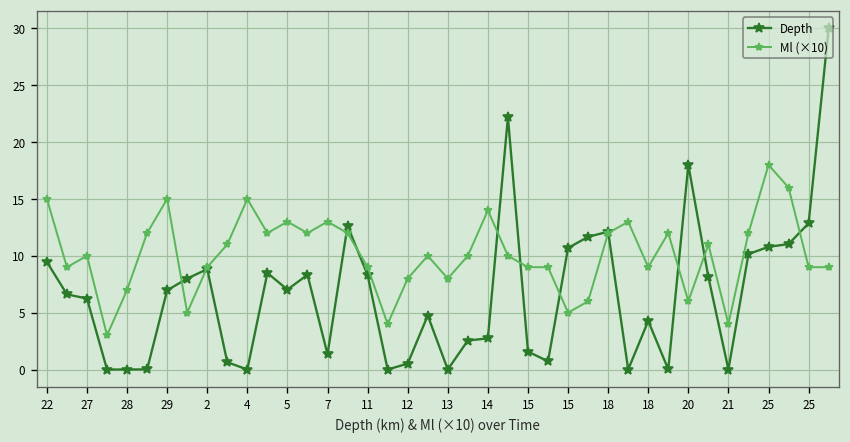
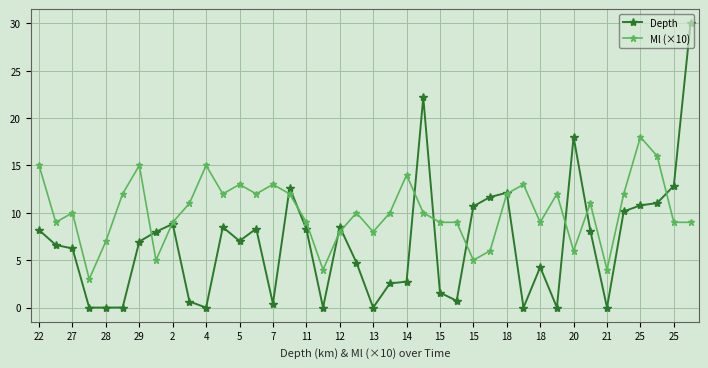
Depth, 22: 9 -> 8
Depth, 7: 1 -> 0
Depth, 12: 1 -> 9
